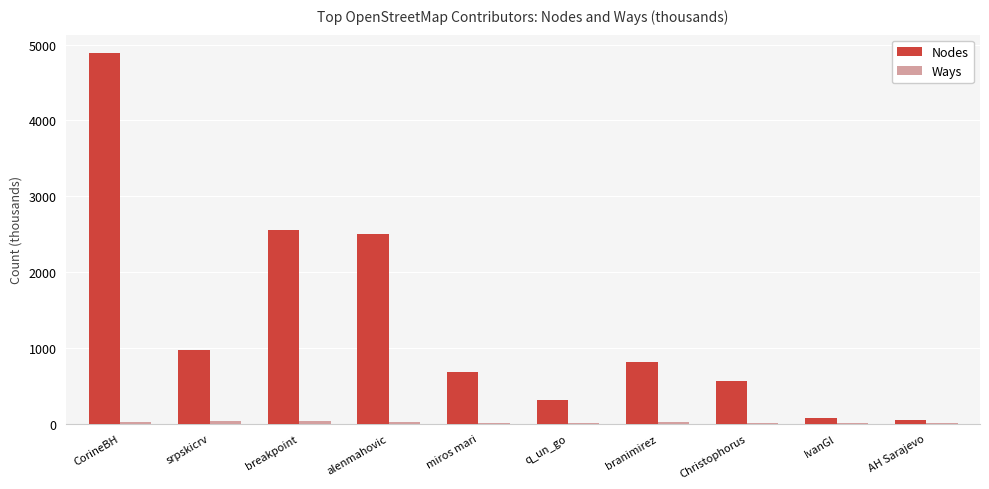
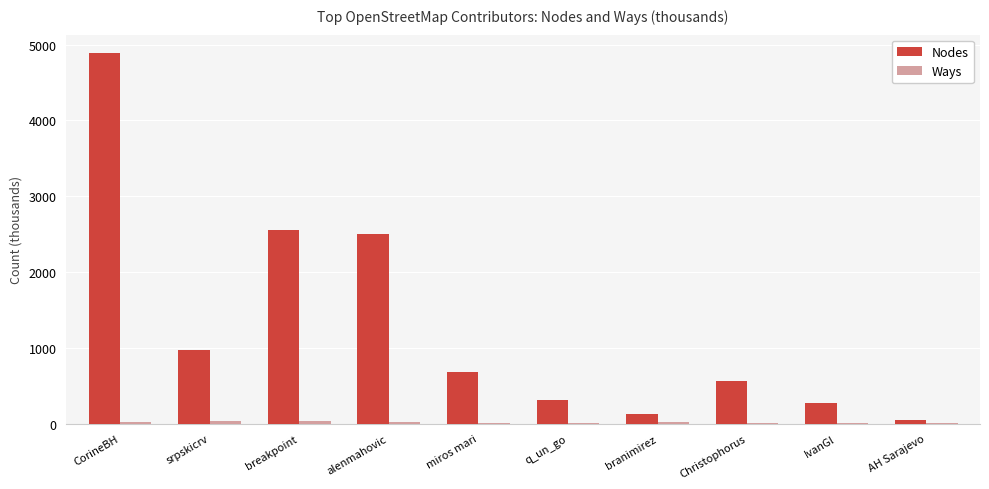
Nodes, branimirez: 800 -> 100
Nodes, IvanGl: 100 -> 300
